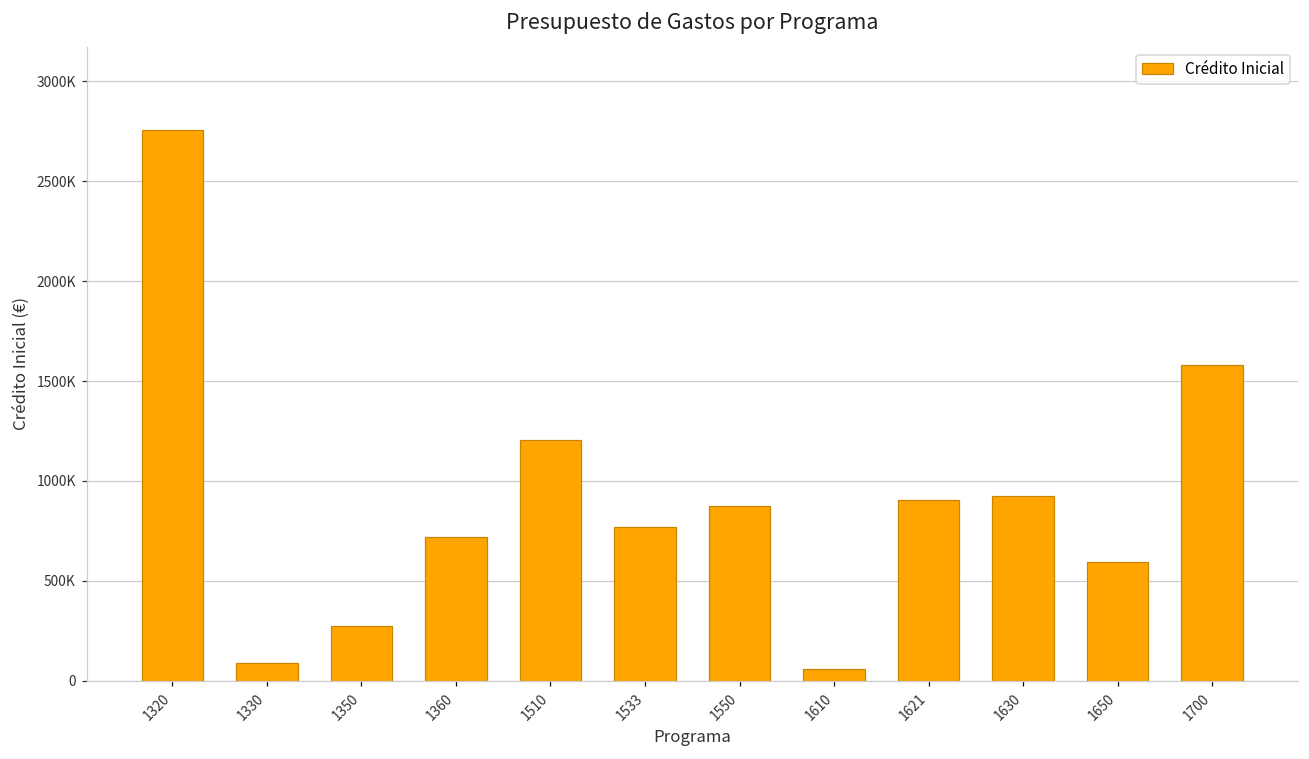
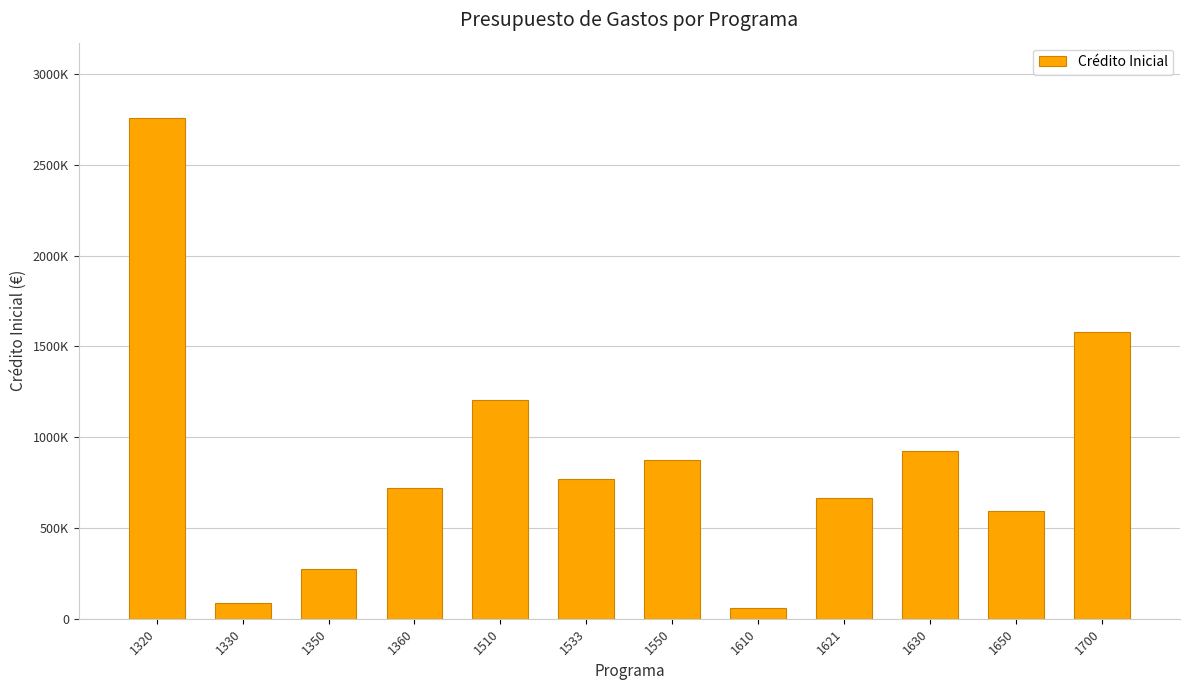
1621: 910000 -> 660000
